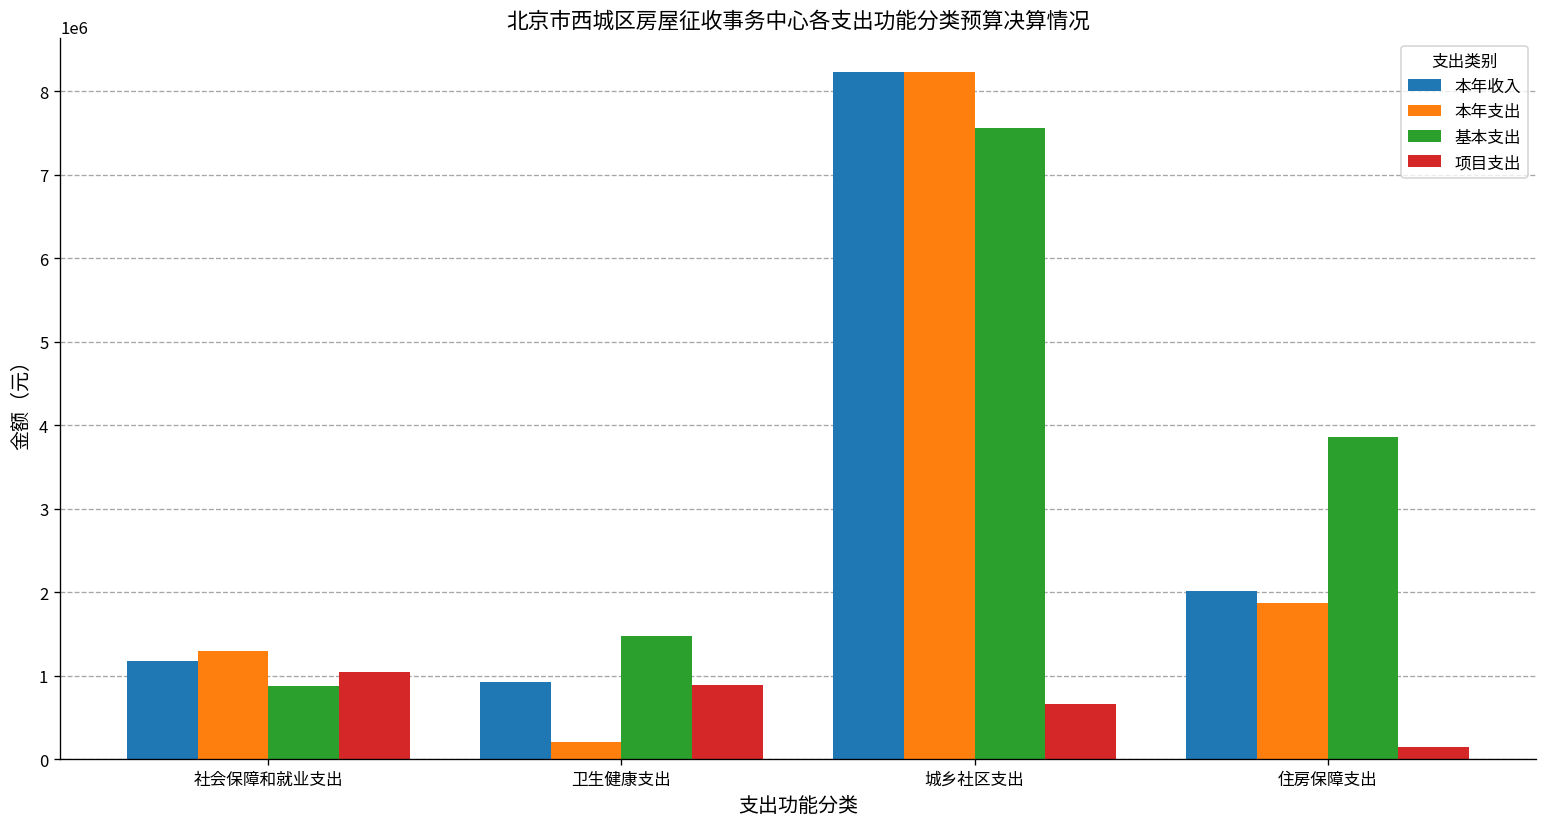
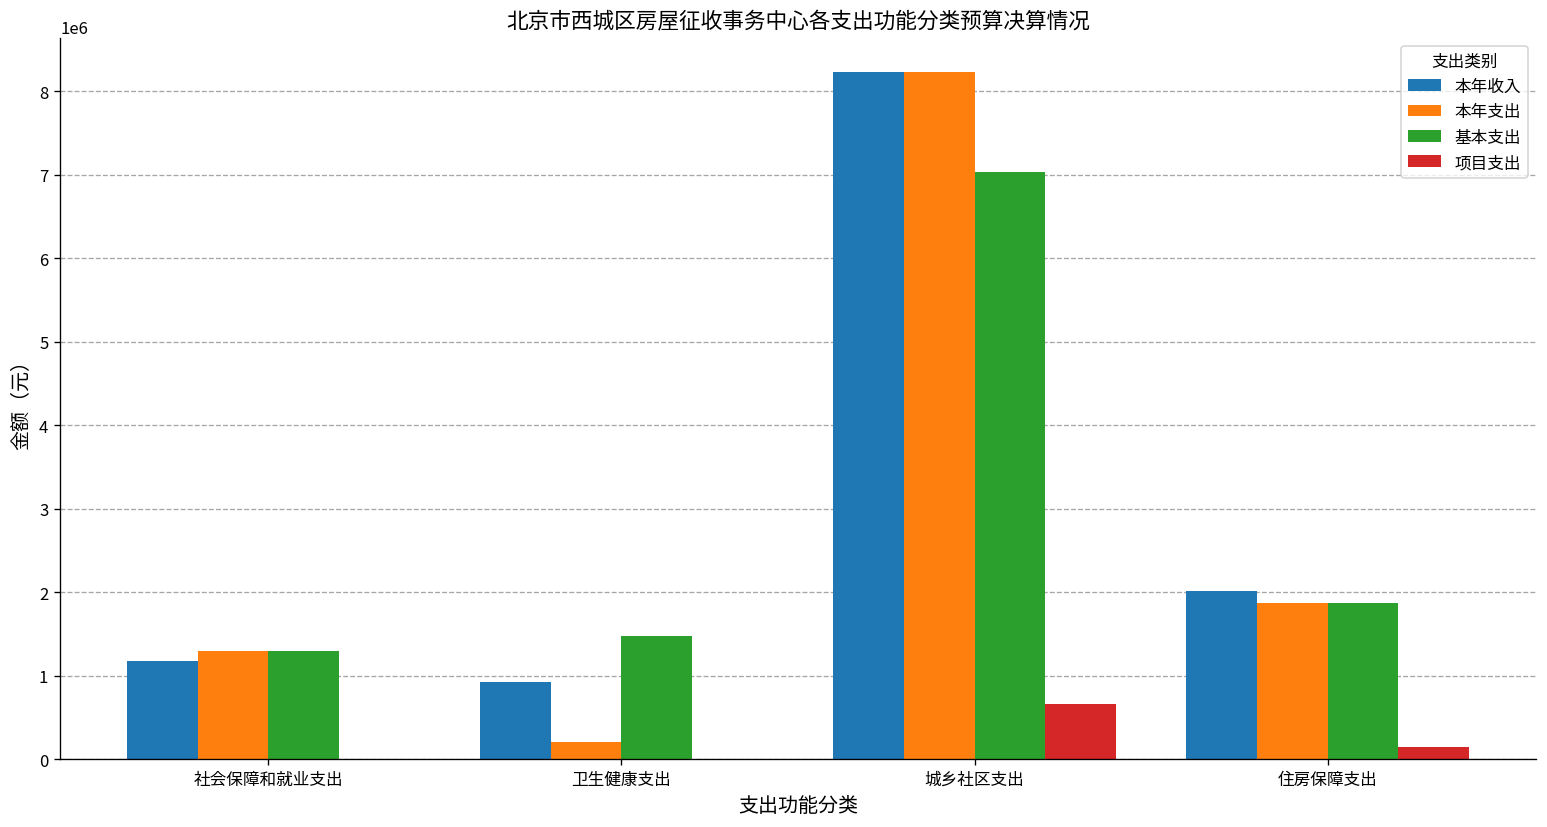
基本支出, 社会保障和就业支出: 900000 -> 1300000
项目支出, 社会保障和就业支出: 1000000 -> 0
项目支出, 卫生健康支出: 900000 -> 0
基本支出, 城乡社区支出: 7600000 -> 7000000
基本支出, 住房保障支出: 3900000 -> 1900000
